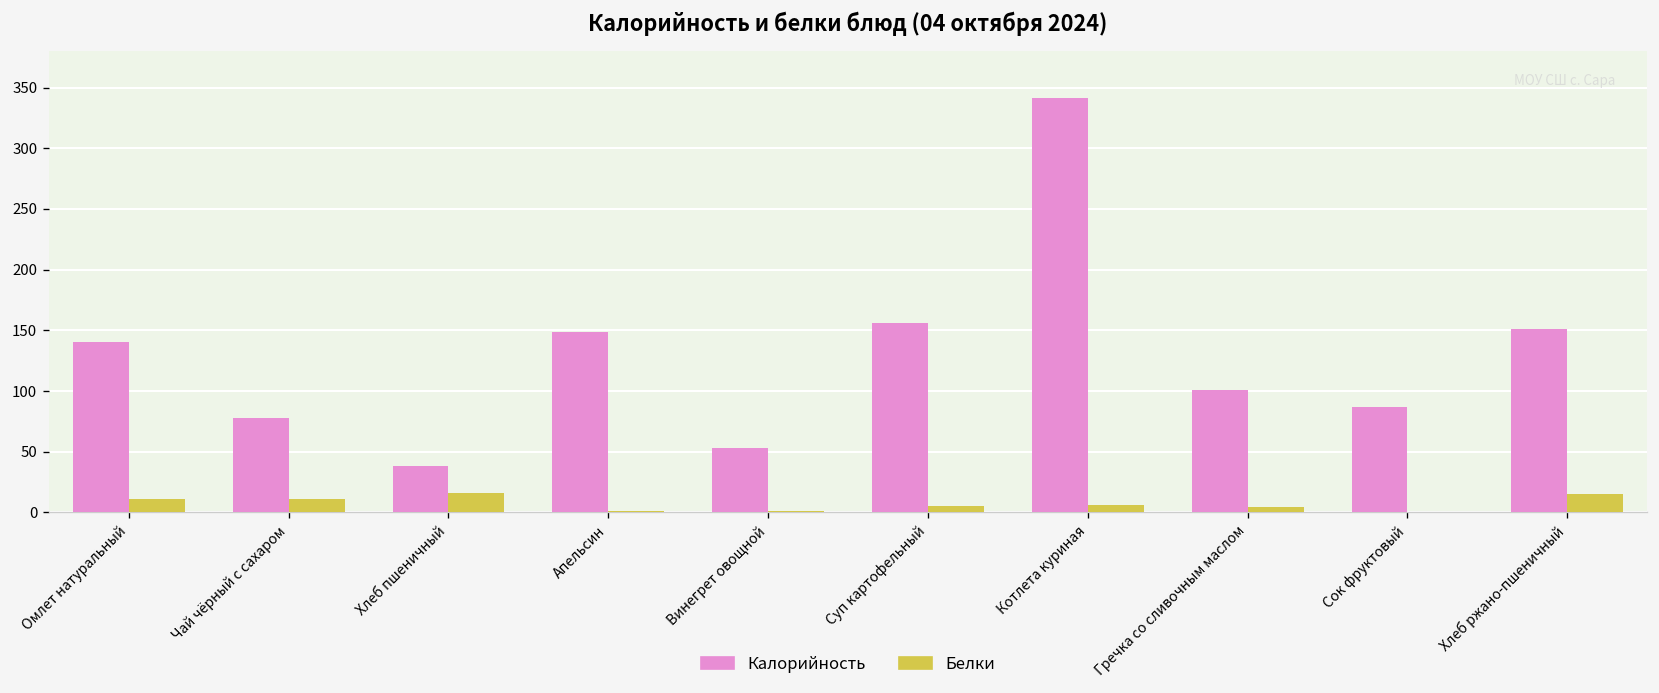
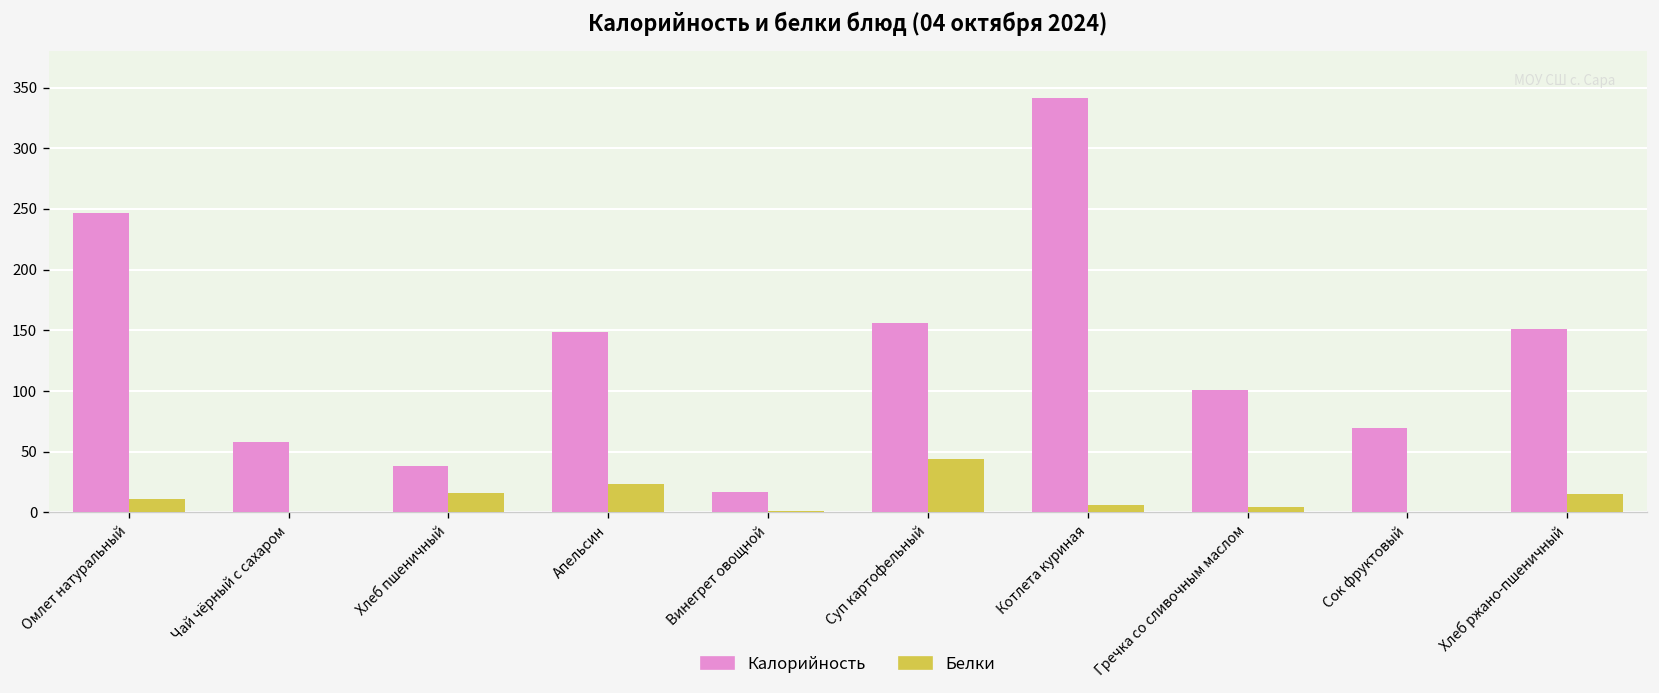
Калорийность, Омлет натуральный: 140 -> 246
Калорийность, Чай чёрный с сахаром: 78 -> 58
Белки, Чай чёрный с сахаром: 11 -> 0
Белки, Апельсин: 1 -> 23
Калорийность, Винегрет овощной: 53 -> 17
Белки, Суп картофельный: 5 -> 44
Калорийность, Сок фруктовый: 86 -> 69
